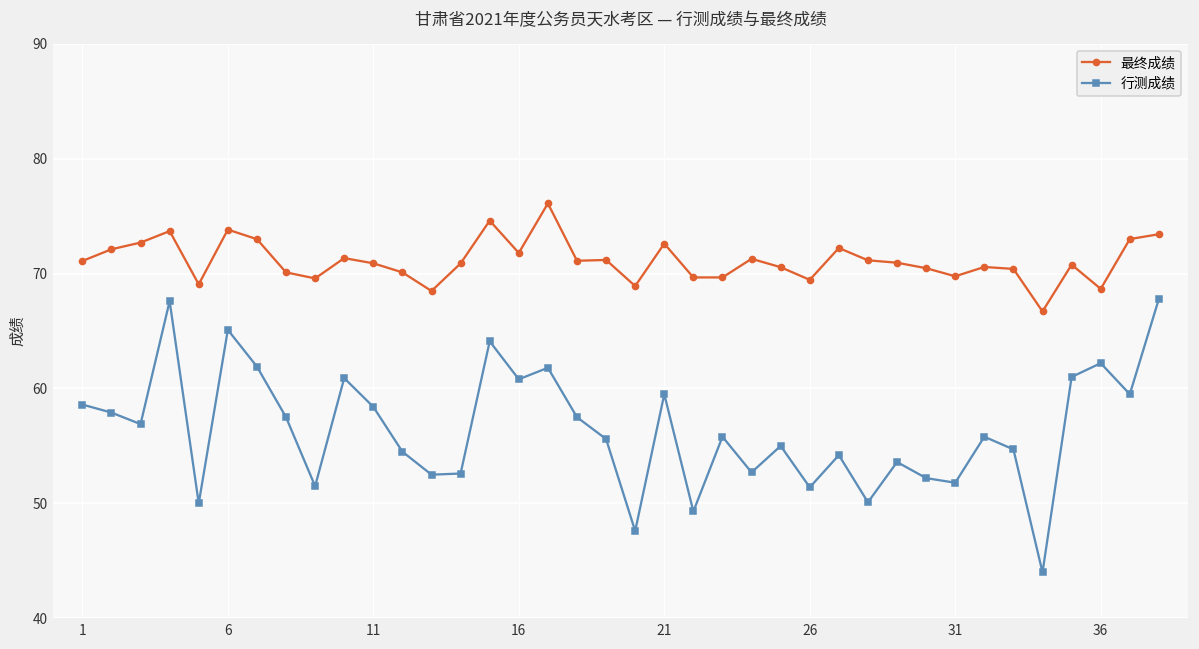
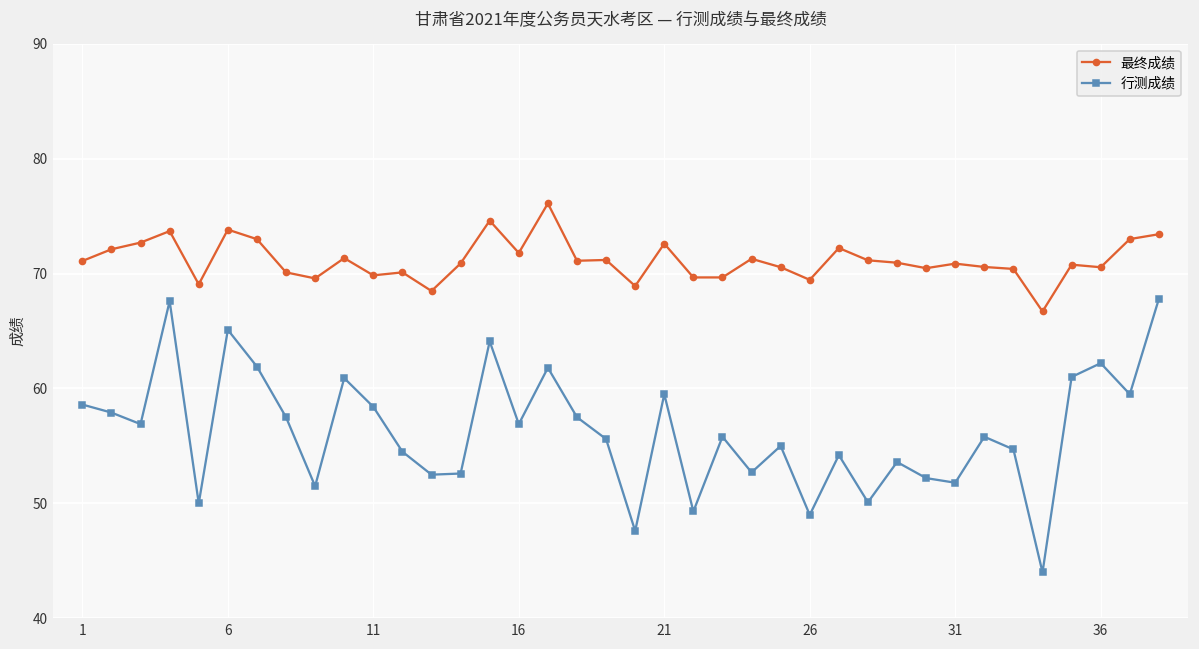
最终成绩, 11: 70.9 -> 69.8
行测成绩, 16: 60.8 -> 56.9
行测成绩, 26: 51.4 -> 49.0
最终成绩, 31: 69.8 -> 70.9
最终成绩, 36: 68.7 -> 70.5
